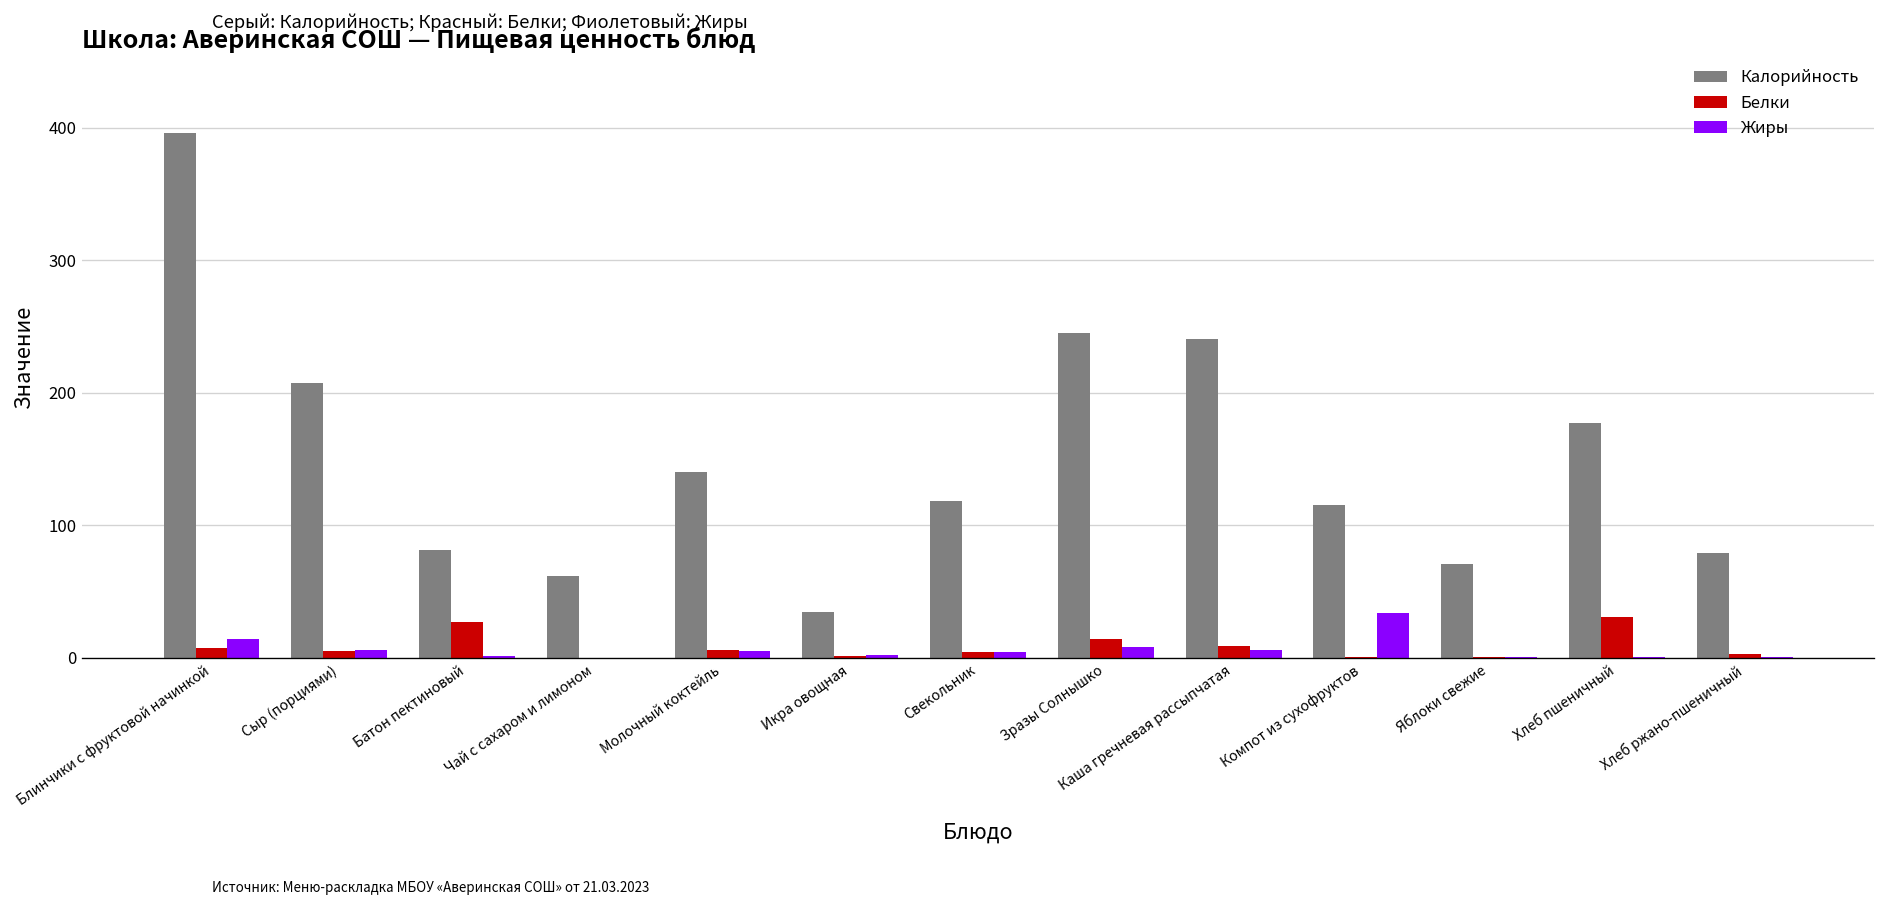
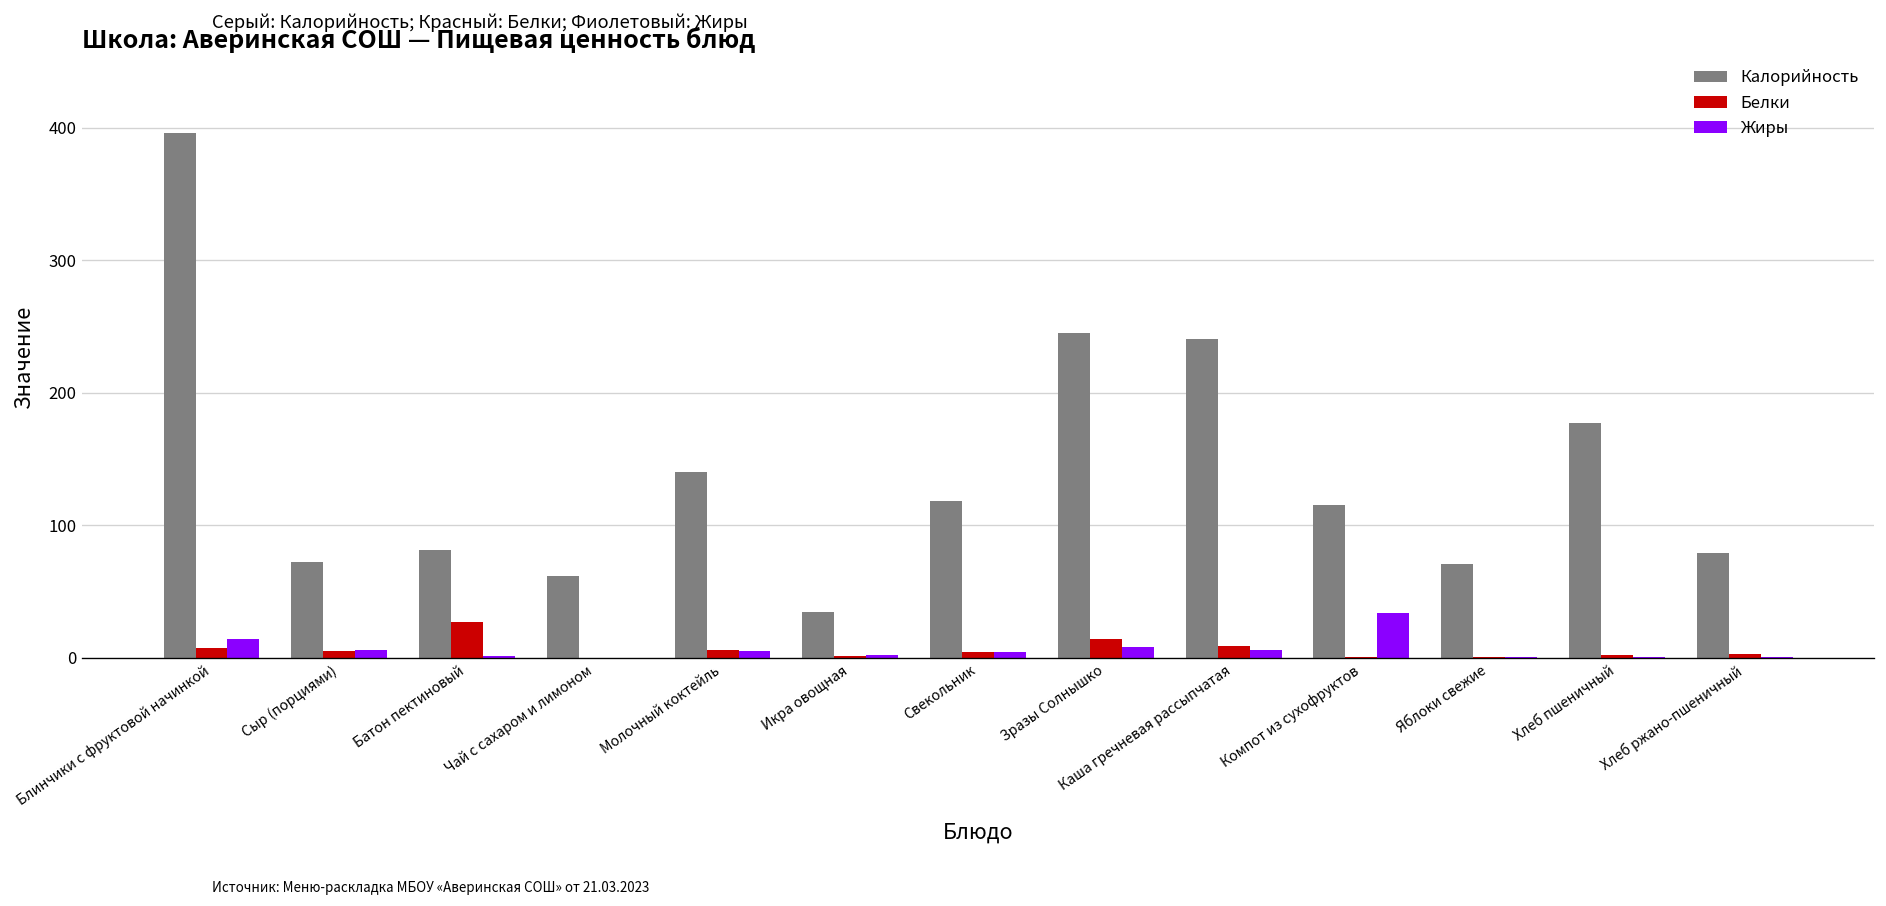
Калорийность, Сыр (порциями): 207 -> 72
Белки, Хлеб пшеничный: 30 -> 2
